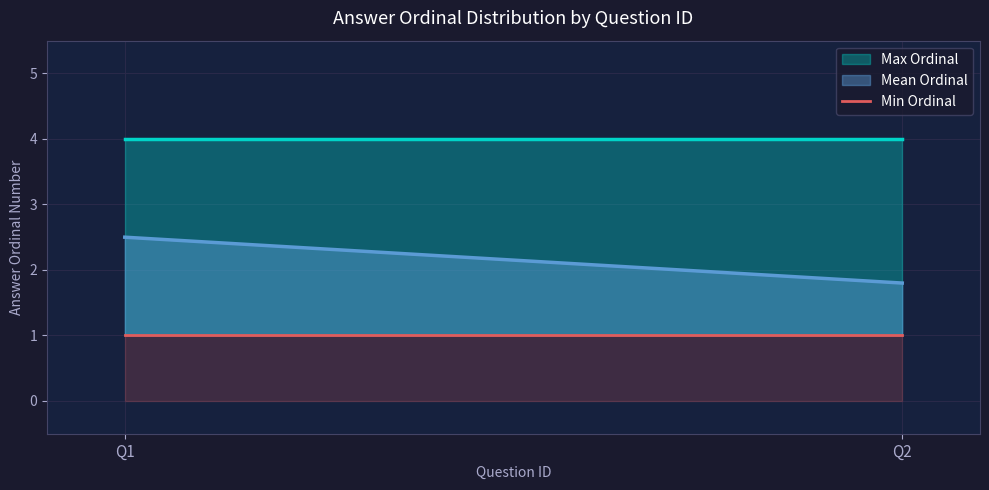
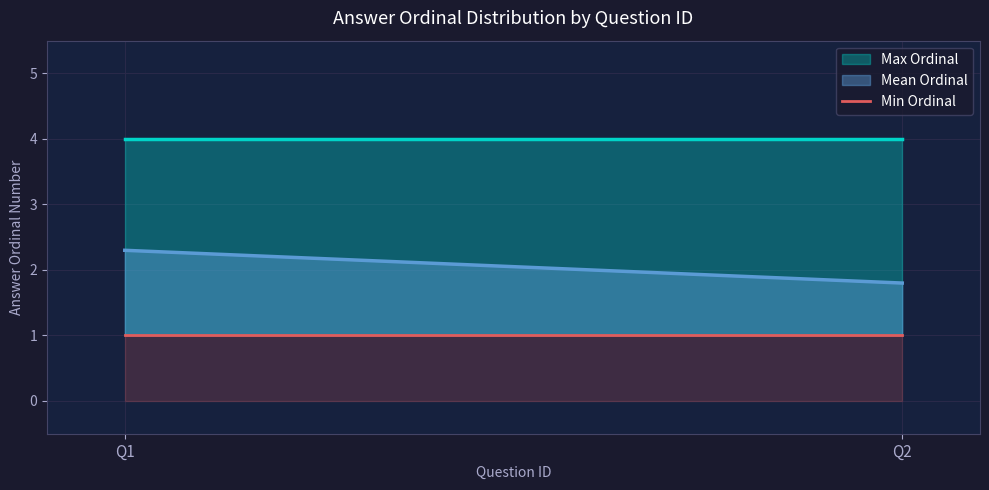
Mean Ordinal, Q1: 2.5 -> 2.3
